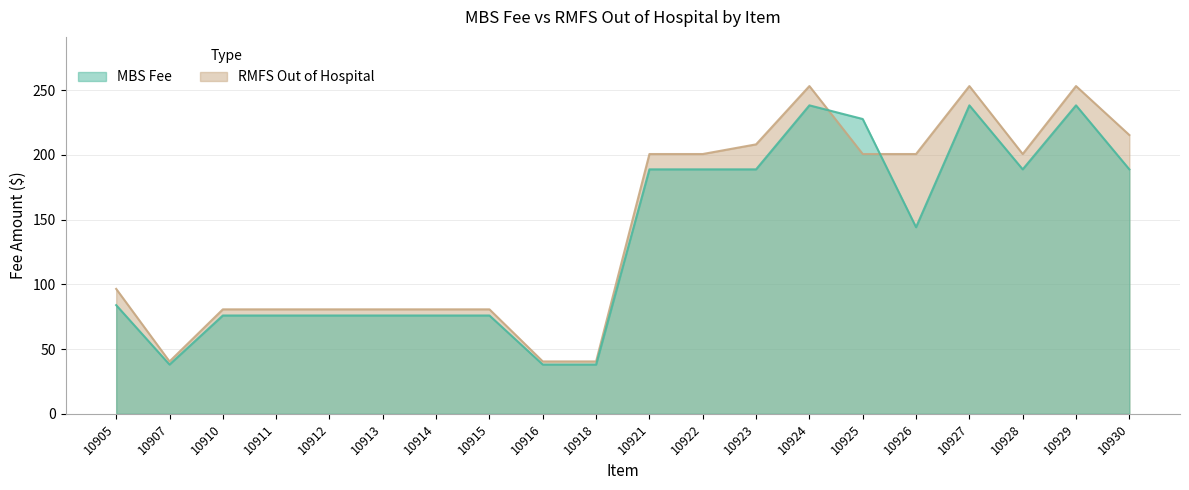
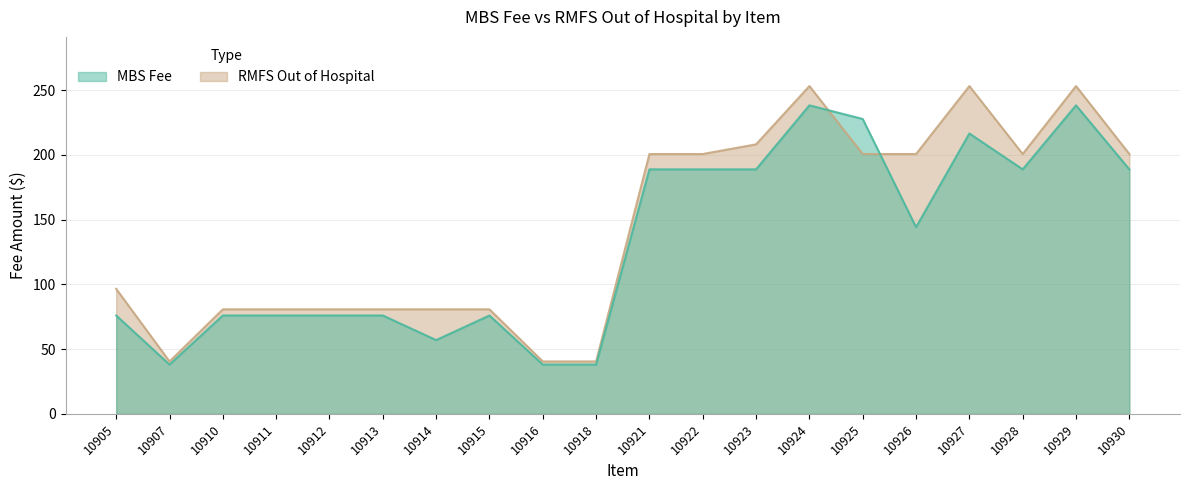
MBS Fee, 10905: 84 -> 76
MBS Fee, 10914: 76 -> 57
MBS Fee, 10927: 238 -> 217
RMFS Out of Hospital, 10930: 215 -> 201
